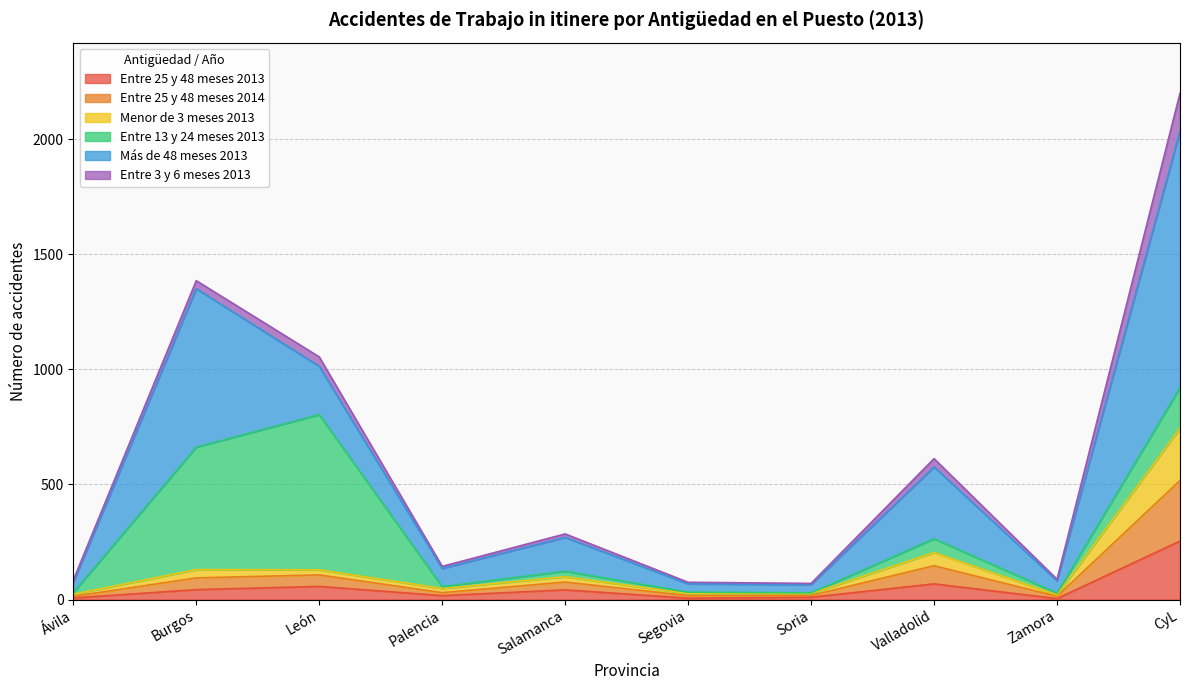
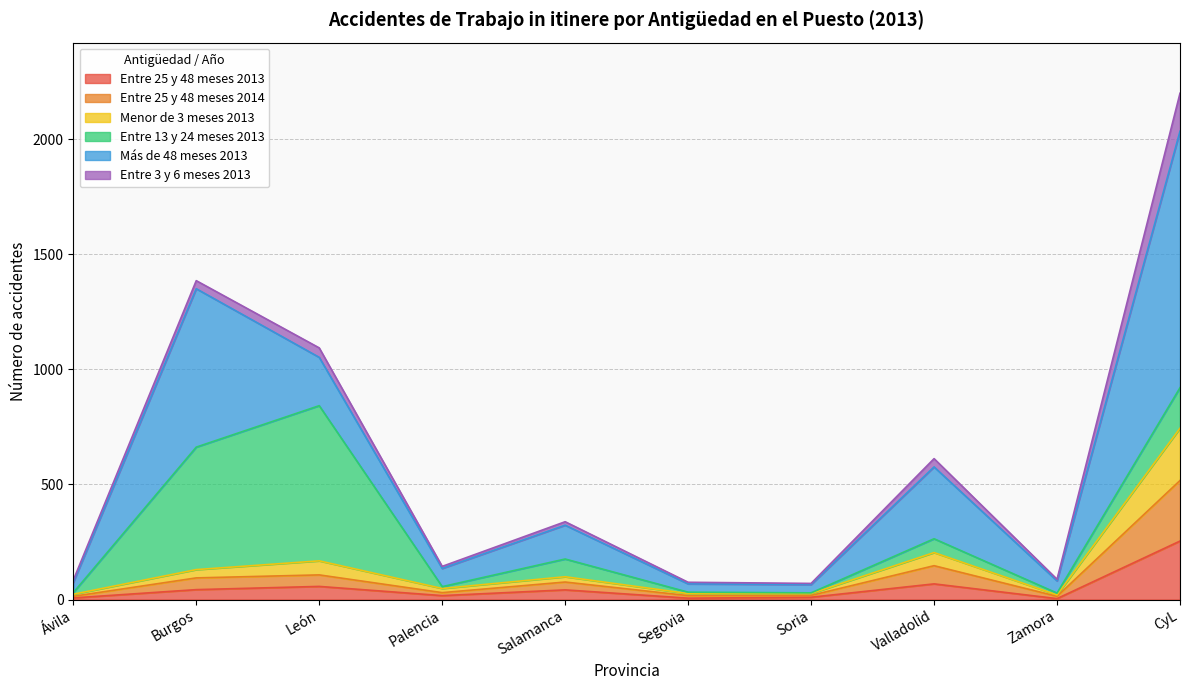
Menor de 3 meses 2013, León: 20 -> 60
Entre 13 y 24 meses 2013, Salamanca: 20 -> 80
